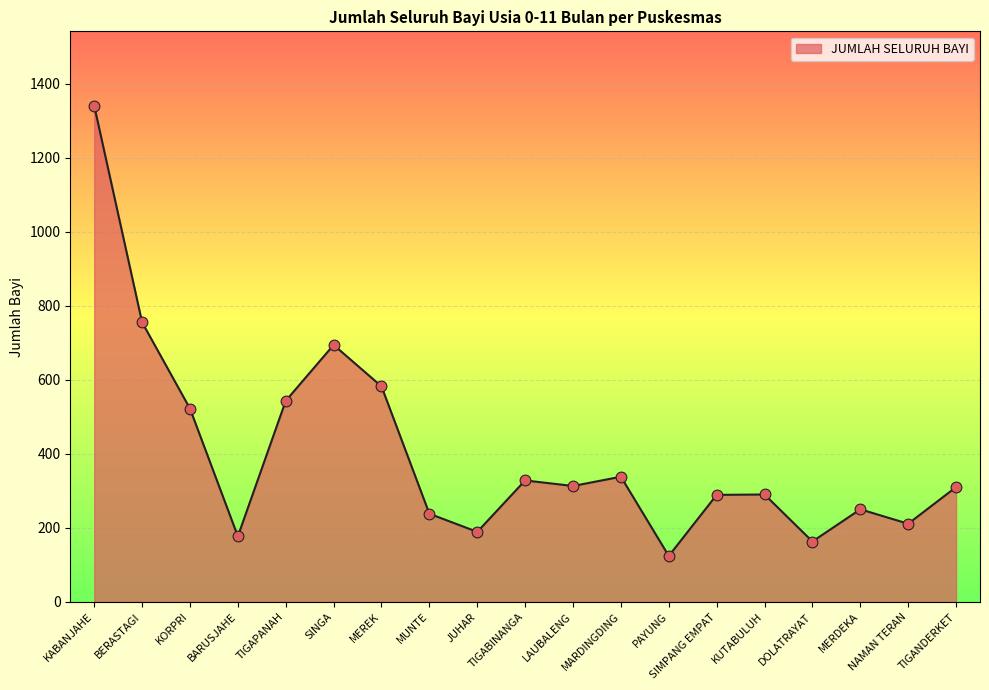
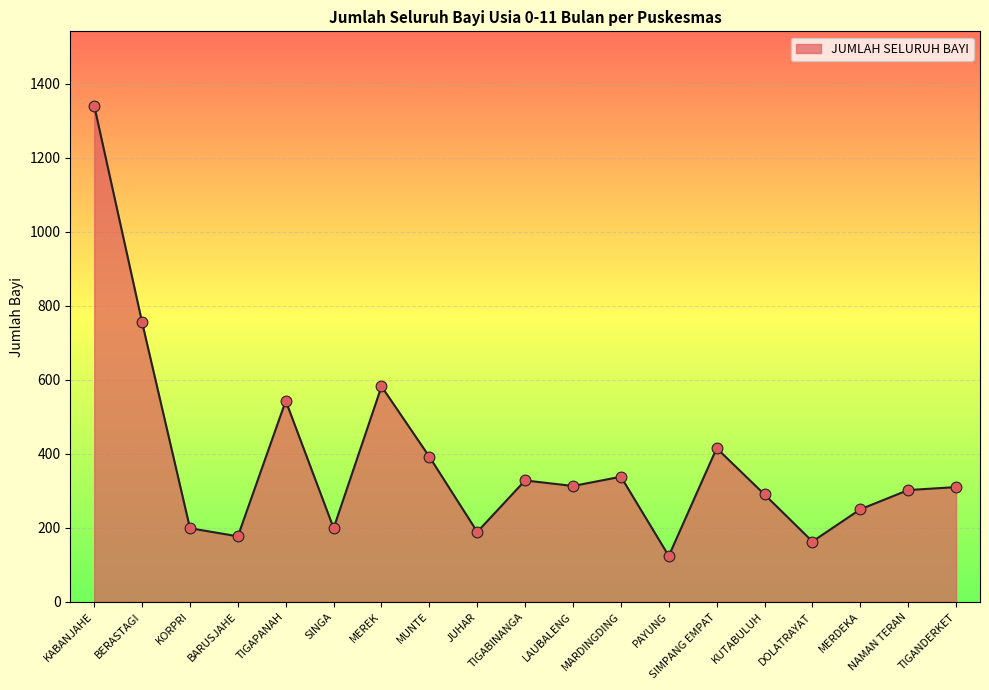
KORPRI: 520 -> 200
SINGA: 690 -> 200
MUNTE: 240 -> 390
SIMPANG EMPAT: 290 -> 420
NAMAN TERAN: 210 -> 300
